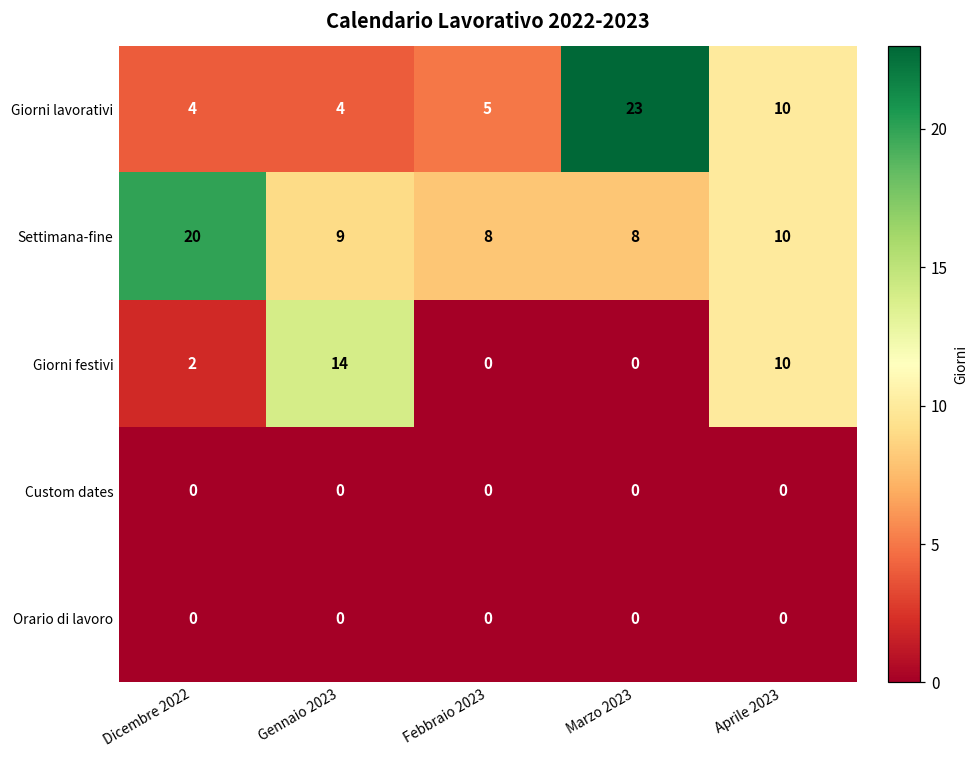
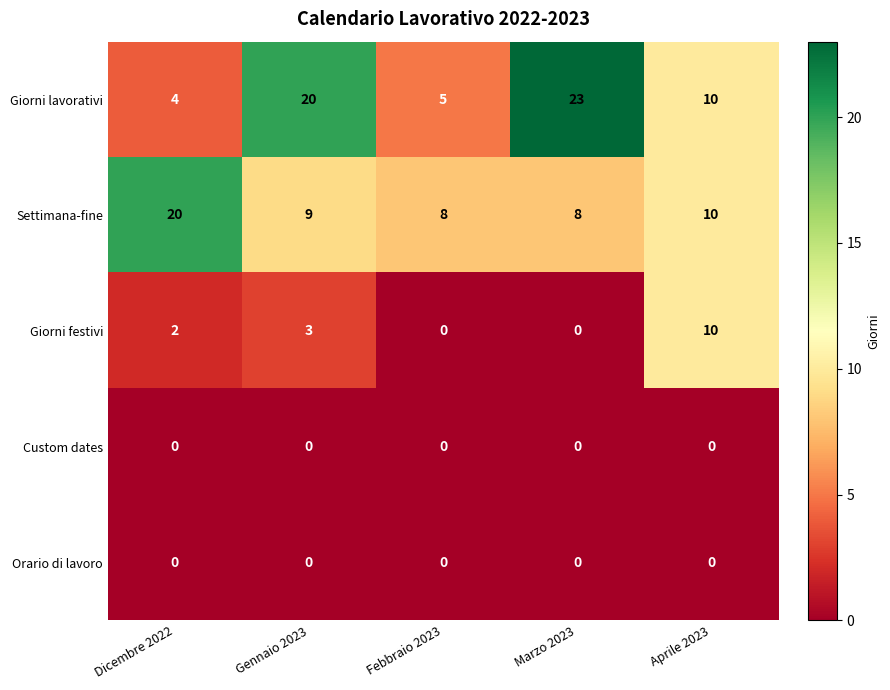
Giorni lavorativi, Gennaio 2023: 4 -> 20
Giorni festivi, Gennaio 2023: 14 -> 3
